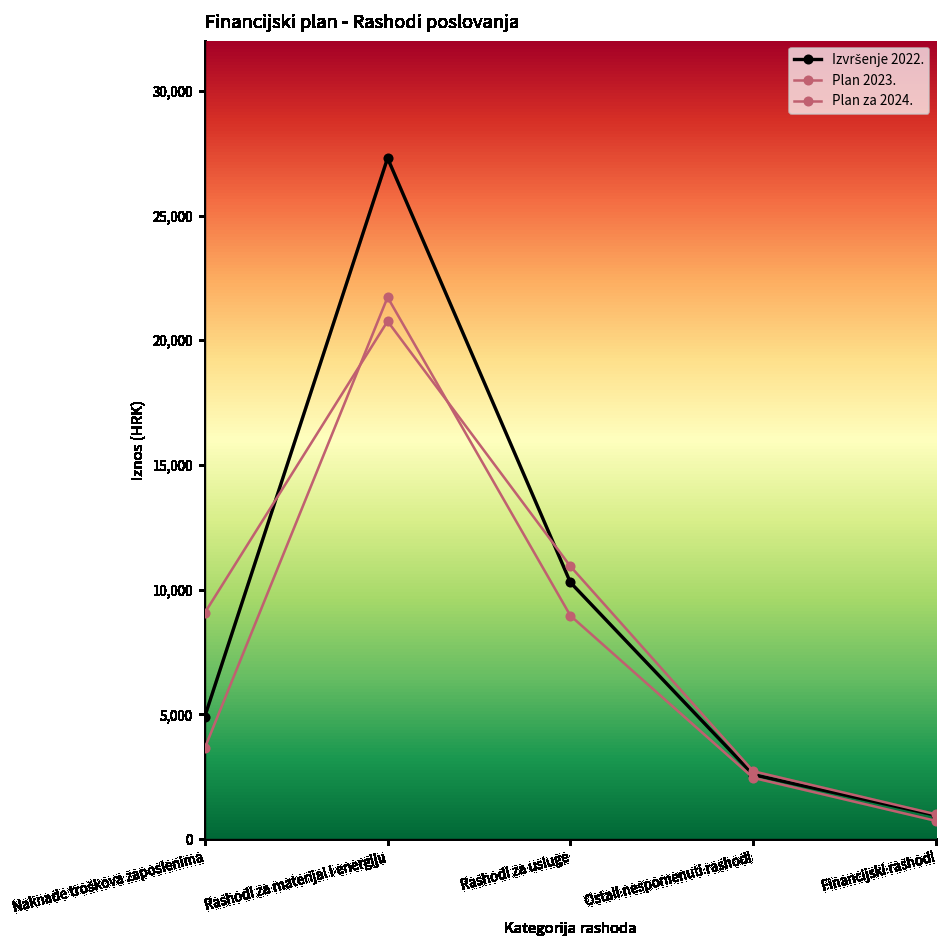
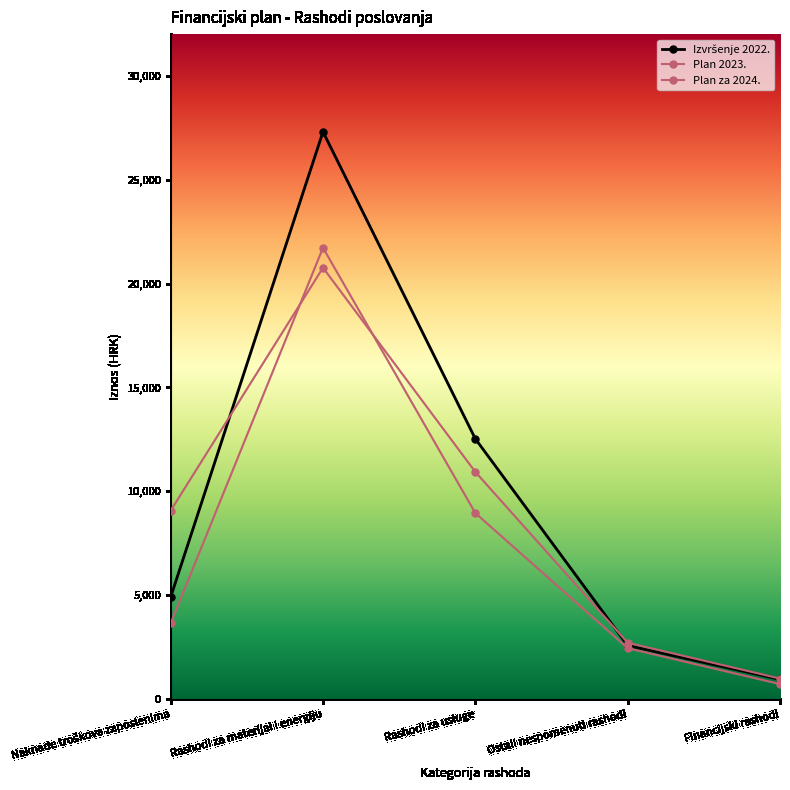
Izvršenje 2022., Rashodi za usluge: 10,300 -> 12,500
